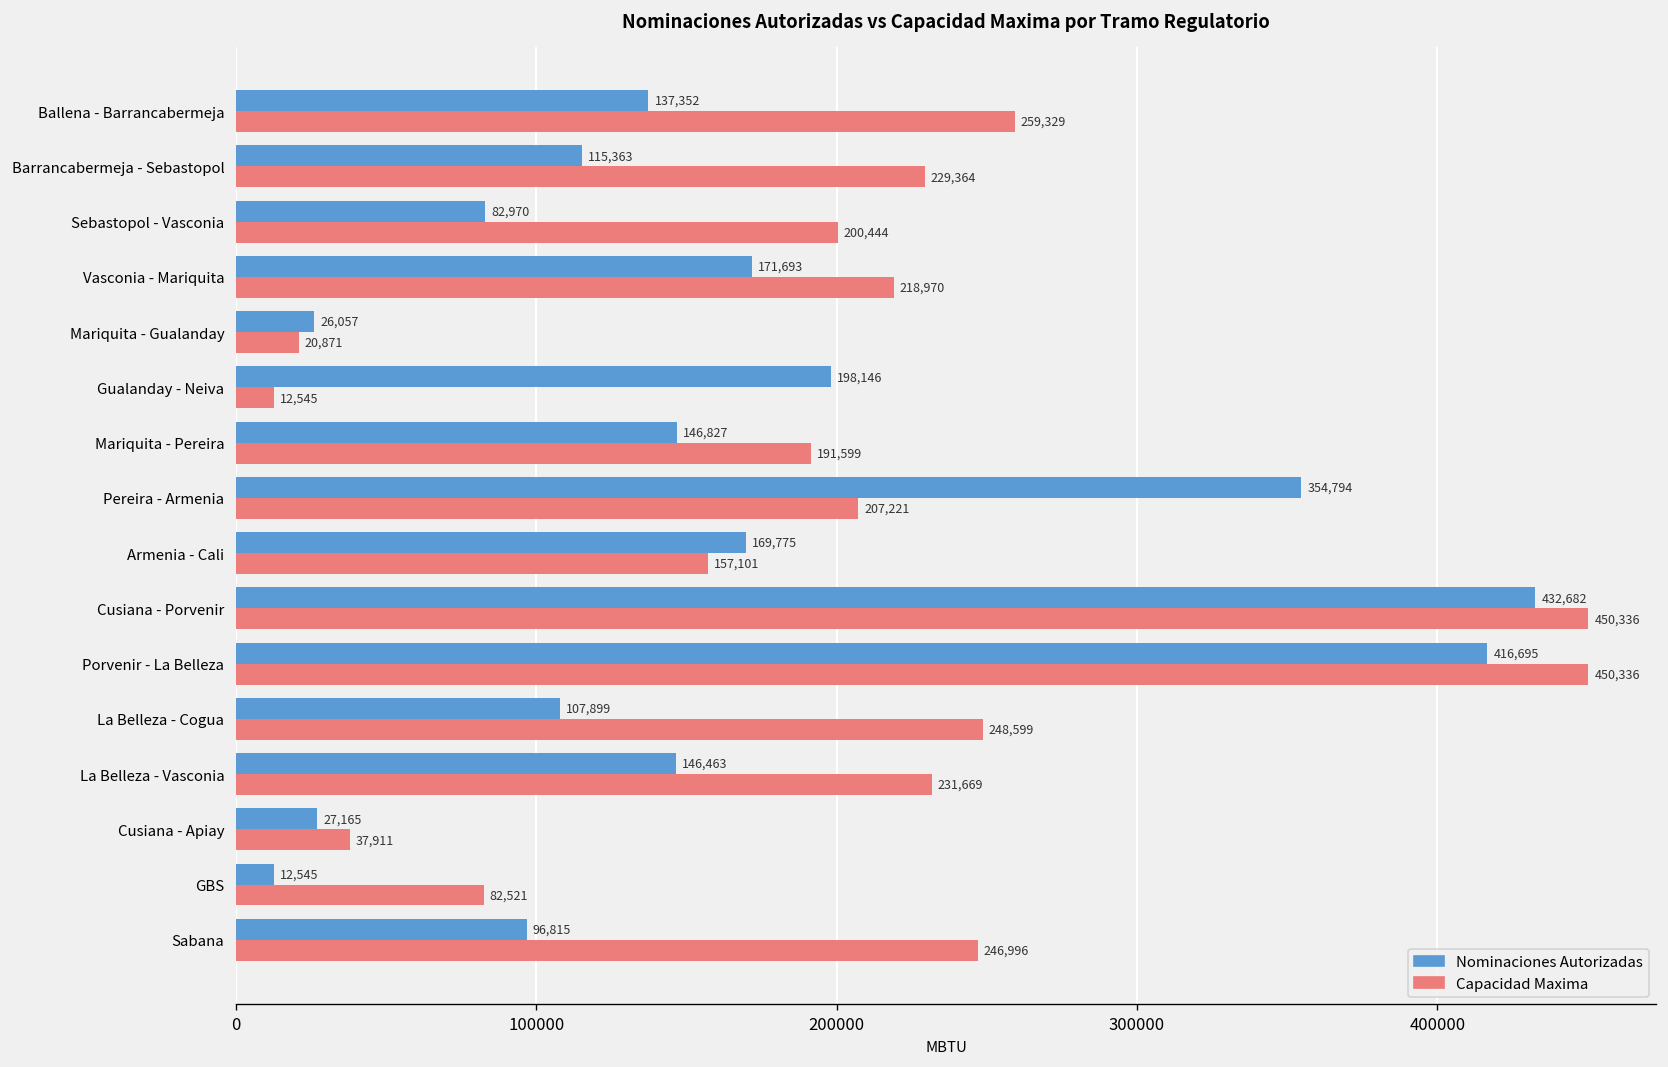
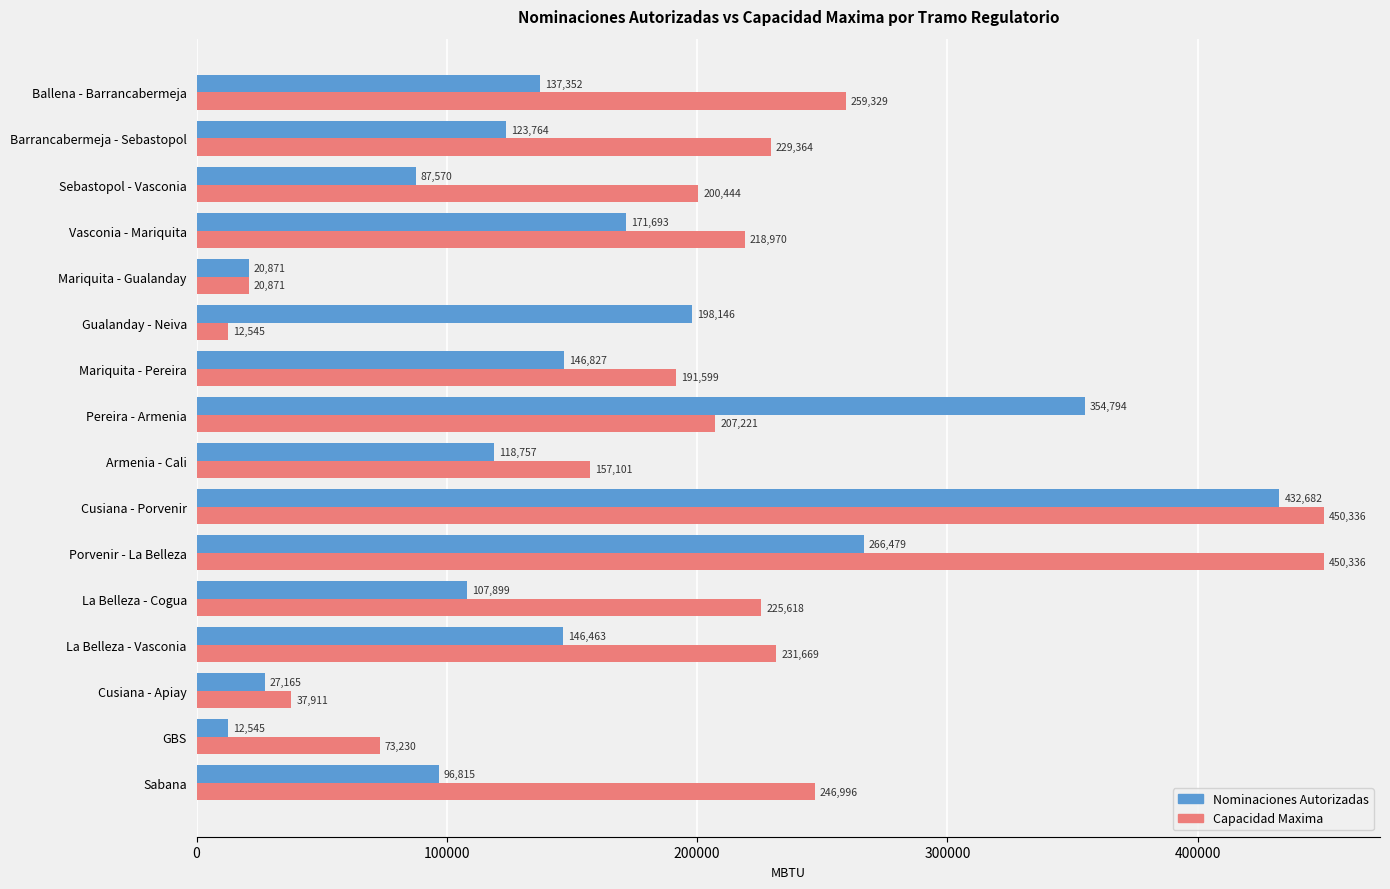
Nominaciones Autorizadas, Barrancabermeja - Sebastopol: 115,363 -> 123,764
Nominaciones Autorizadas, Sebastopol - Vasconia: 82,970 -> 87,570
Nominaciones Autorizadas, Mariquita - Gualanday: 26,057 -> 20,871
Nominaciones Autorizadas, Armenia - Cali: 169,775 -> 118,757
Nominaciones Autorizadas, Porvenir - La Belleza: 416,695 -> 266,479
Capacidad Maxima, La Belleza - Cogua: 248,599 -> 225,618
Capacidad Maxima, GBS: 82,521 -> 73,230
